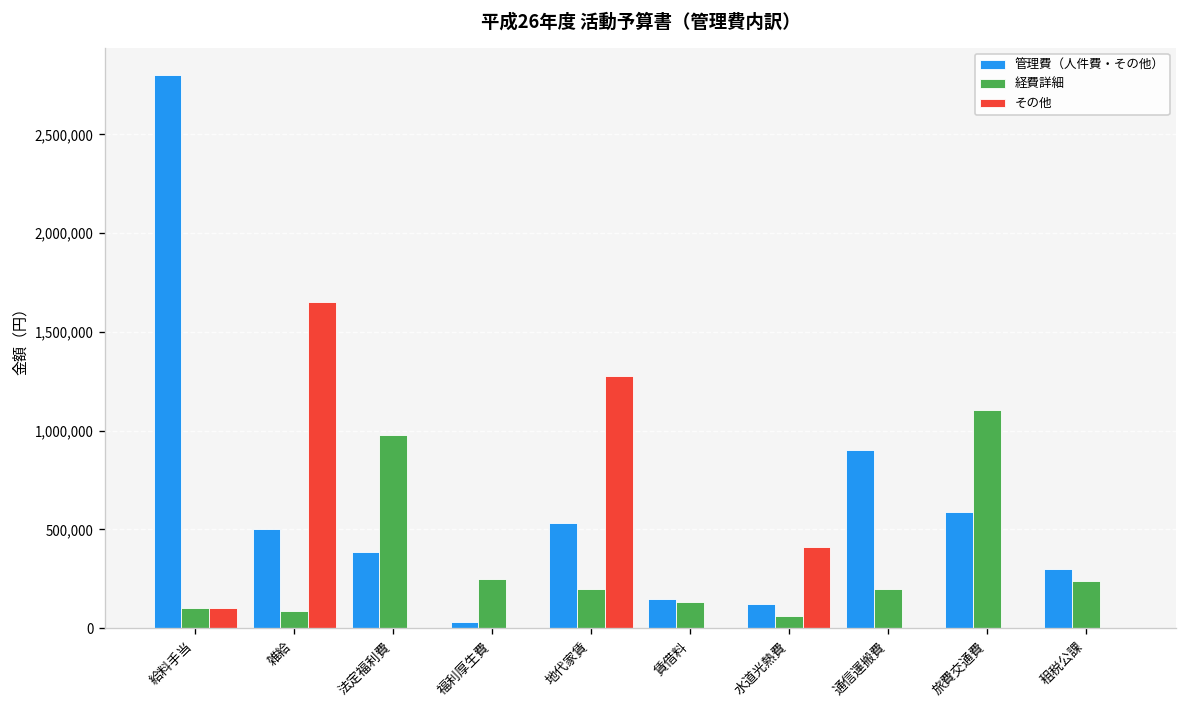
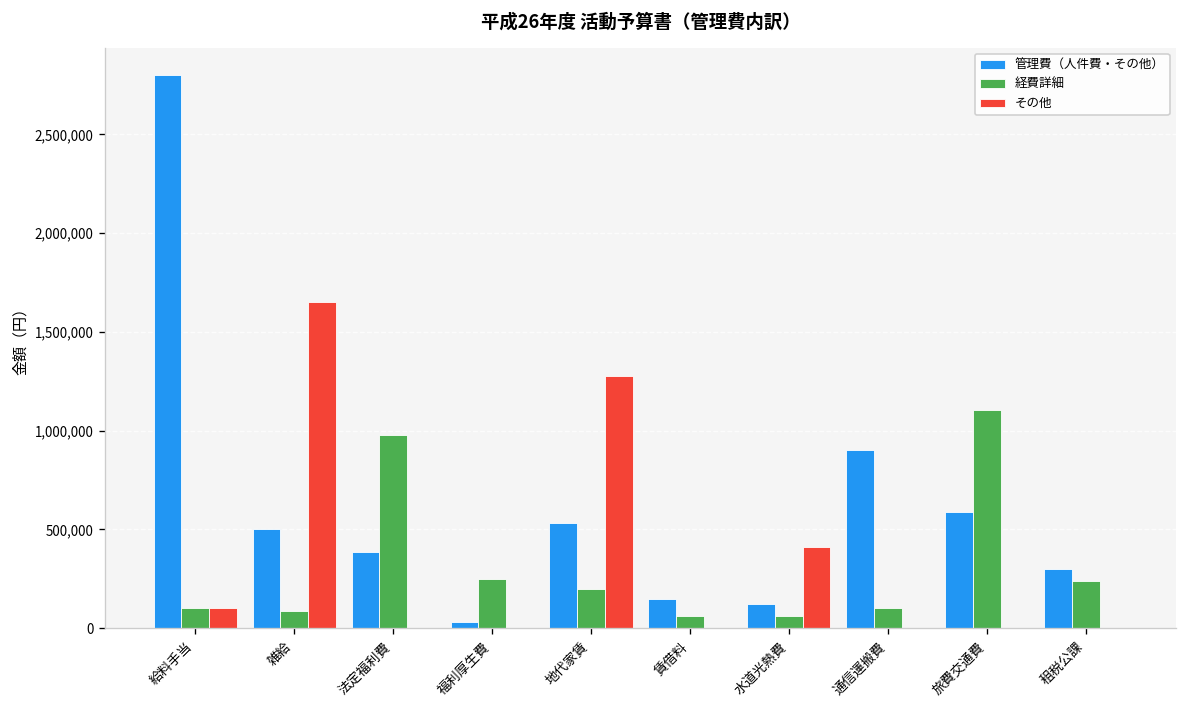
経費詳細, 賃借料: 130,000 -> 60,000
経費詳細, 通信運搬費: 200,000 -> 100,000
